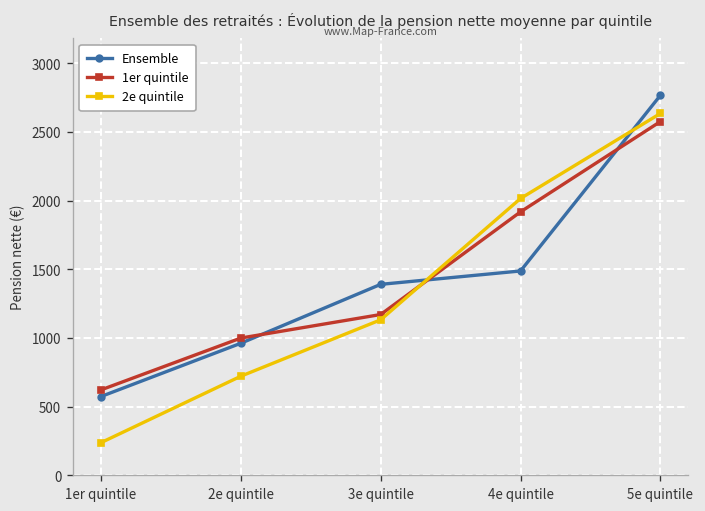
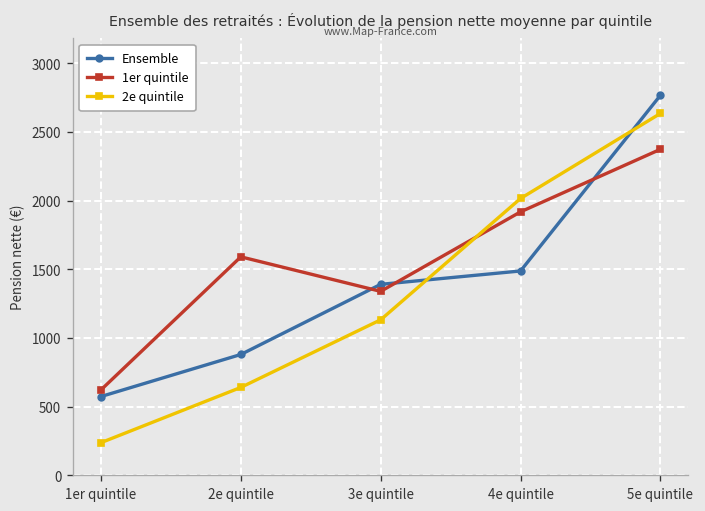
Ensemble, 2e quintile: 960 -> 880
1er quintile, 2e quintile: 1000 -> 1590
2e quintile, 2e quintile: 720 -> 640
1er quintile, 3e quintile: 1170 -> 1340
1er quintile, 5e quintile: 2580 -> 2370
